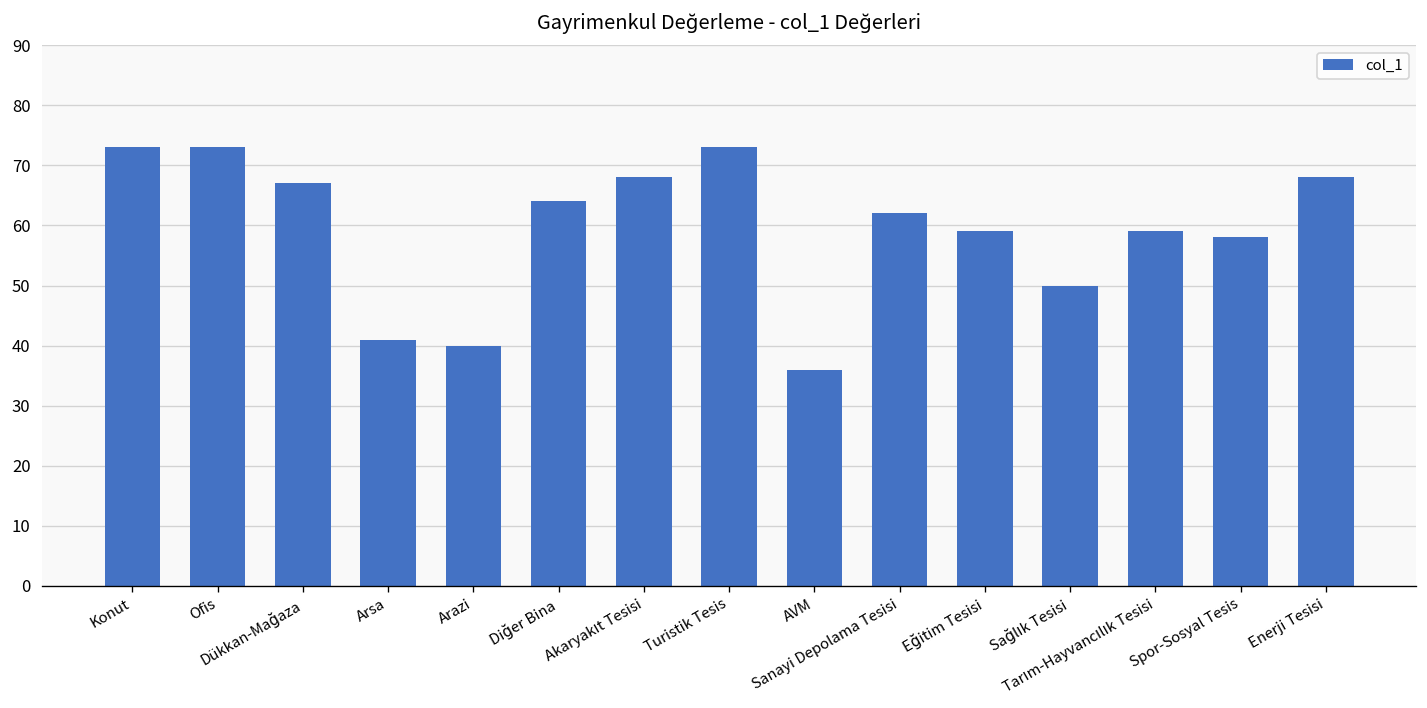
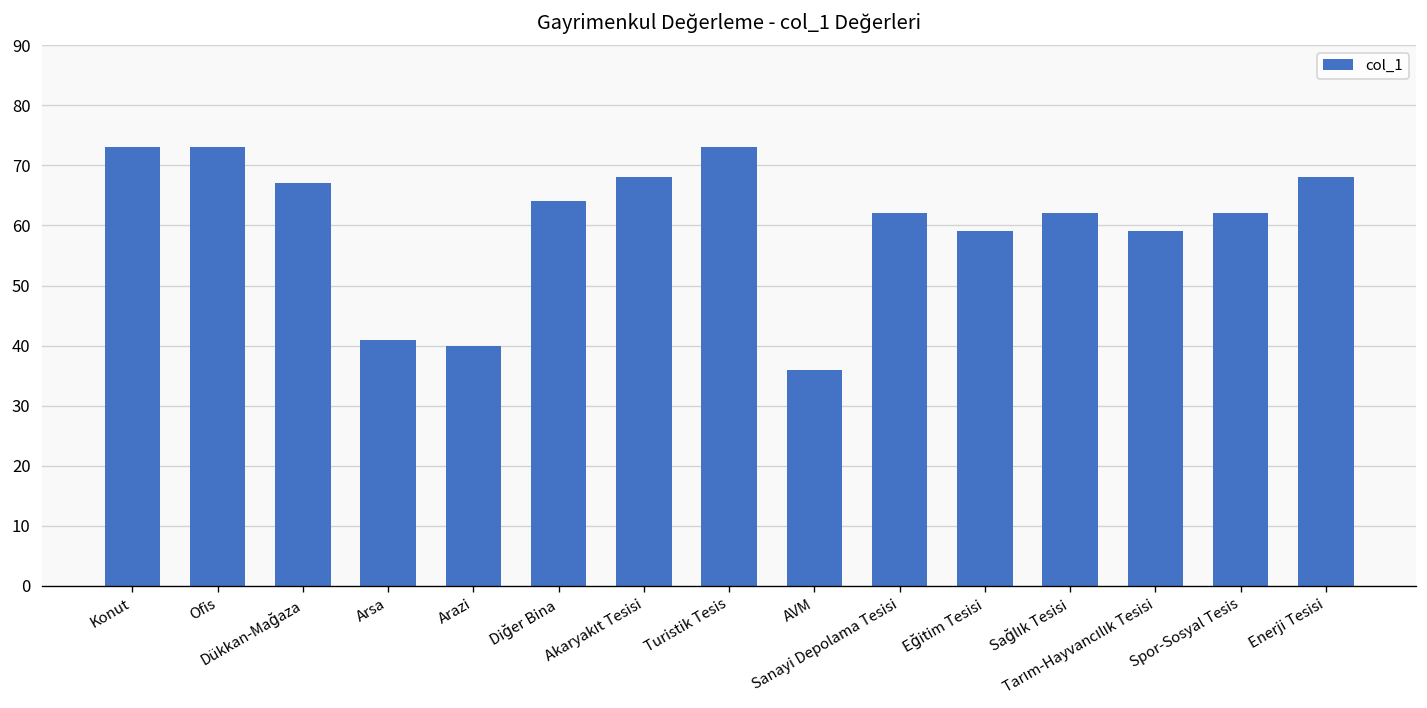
Sağlık Tesisi: 50 -> 62
Spor-Sosyal Tesis: 58 -> 62
